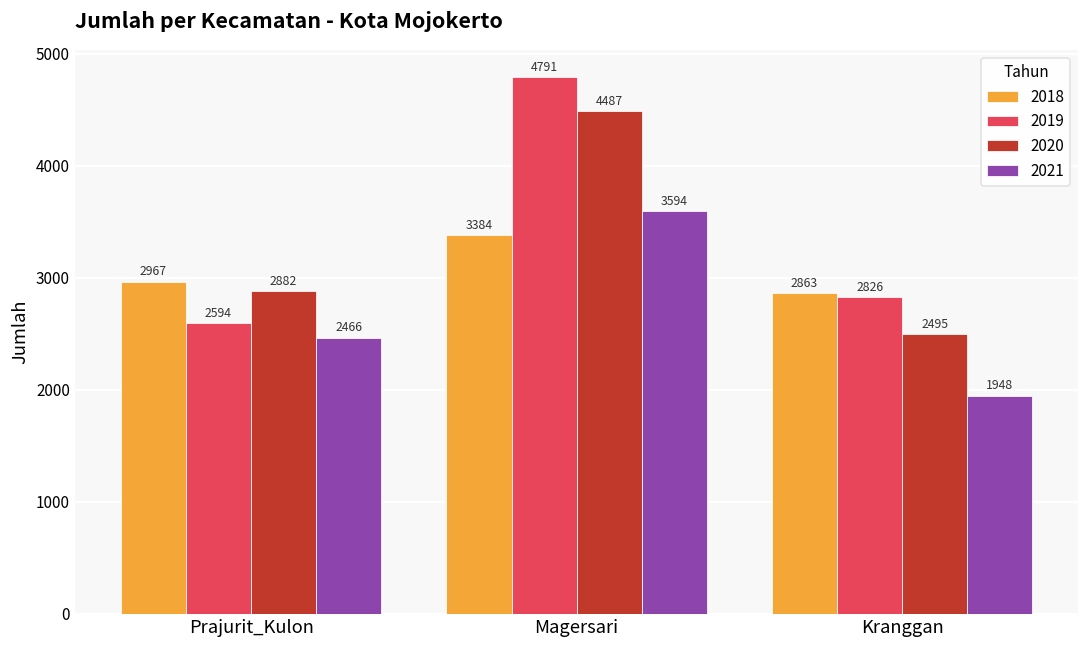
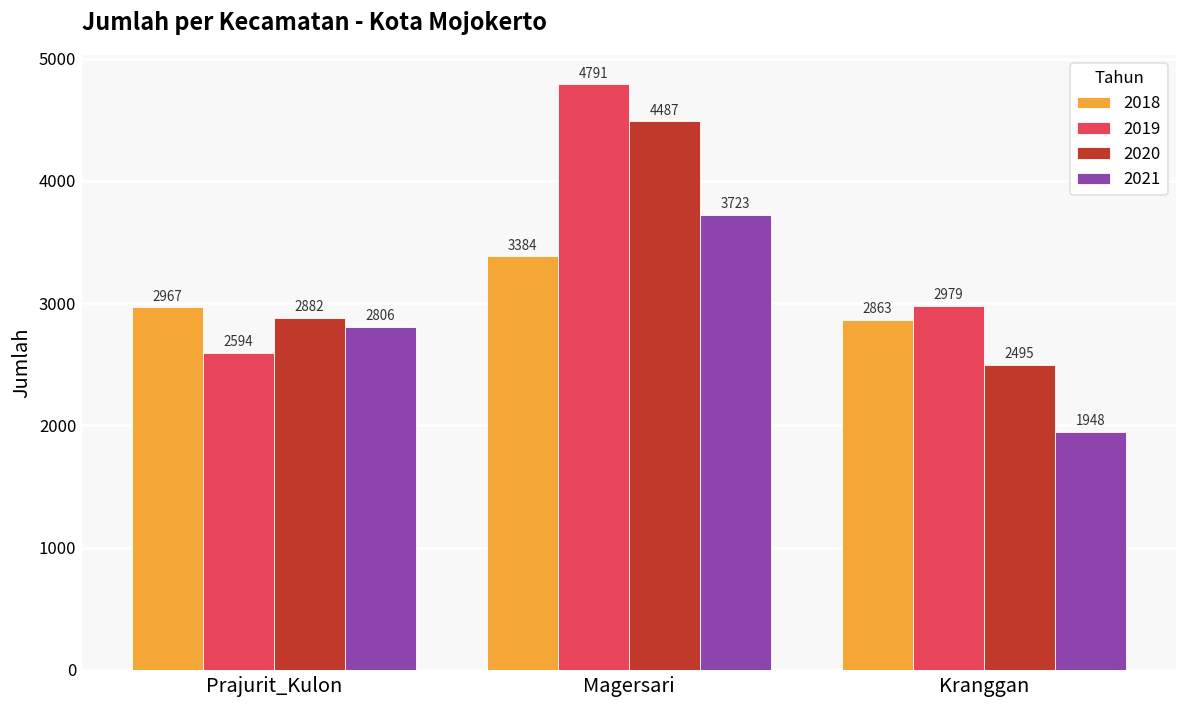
2021, Prajurit_Kulon: 2466 -> 2806
2021, Magersari: 3594 -> 3723
2019, Kranggan: 2826 -> 2979
